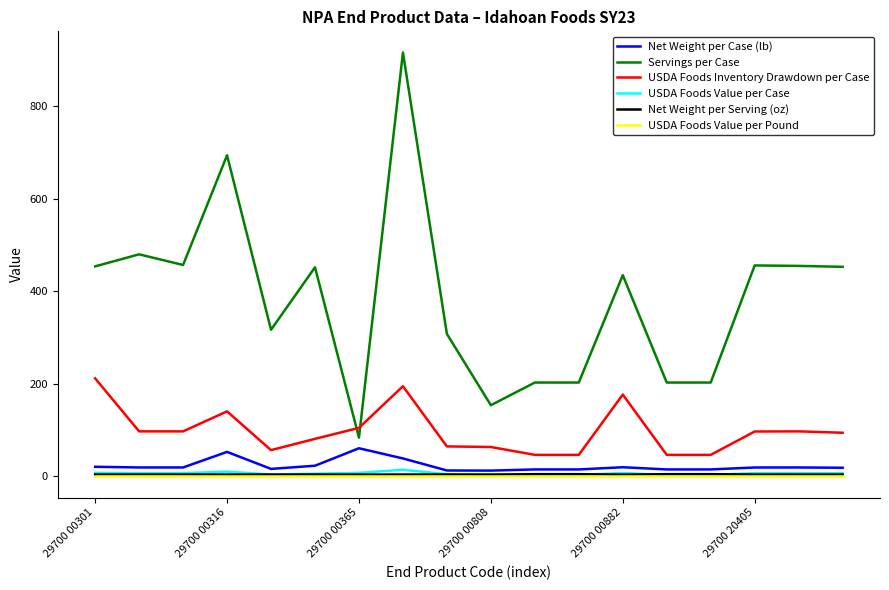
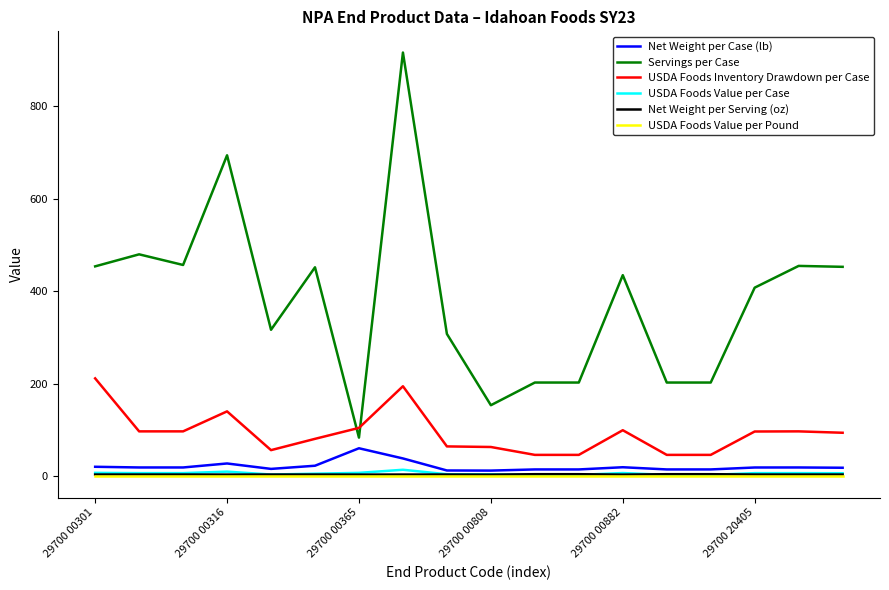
Net Weight per Case (lb), 29700 00316: 50 -> 30
USDA Foods Inventory Drawdown per Case, 29700 00882: 180 -> 100
Servings per Case, 29700 20405: 460 -> 410
